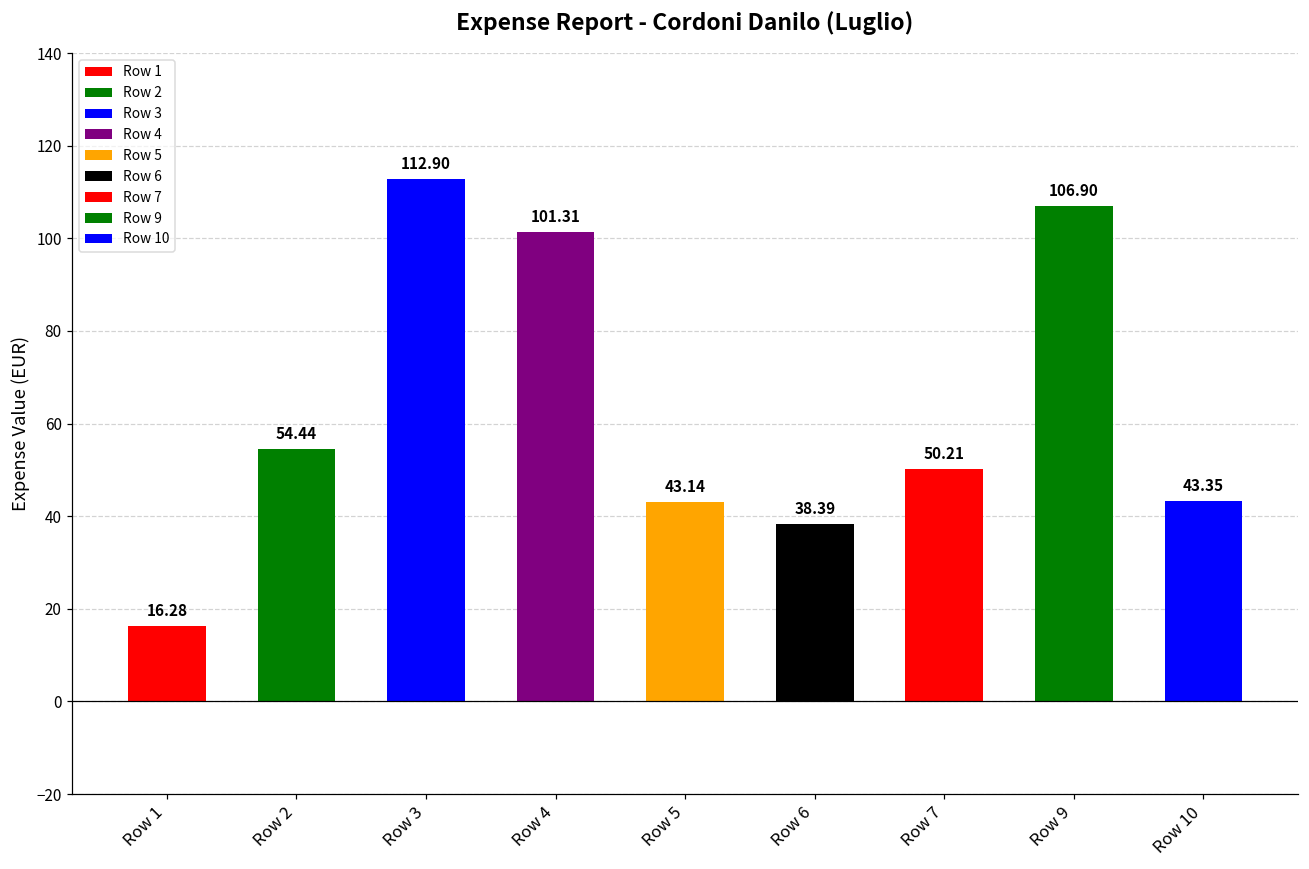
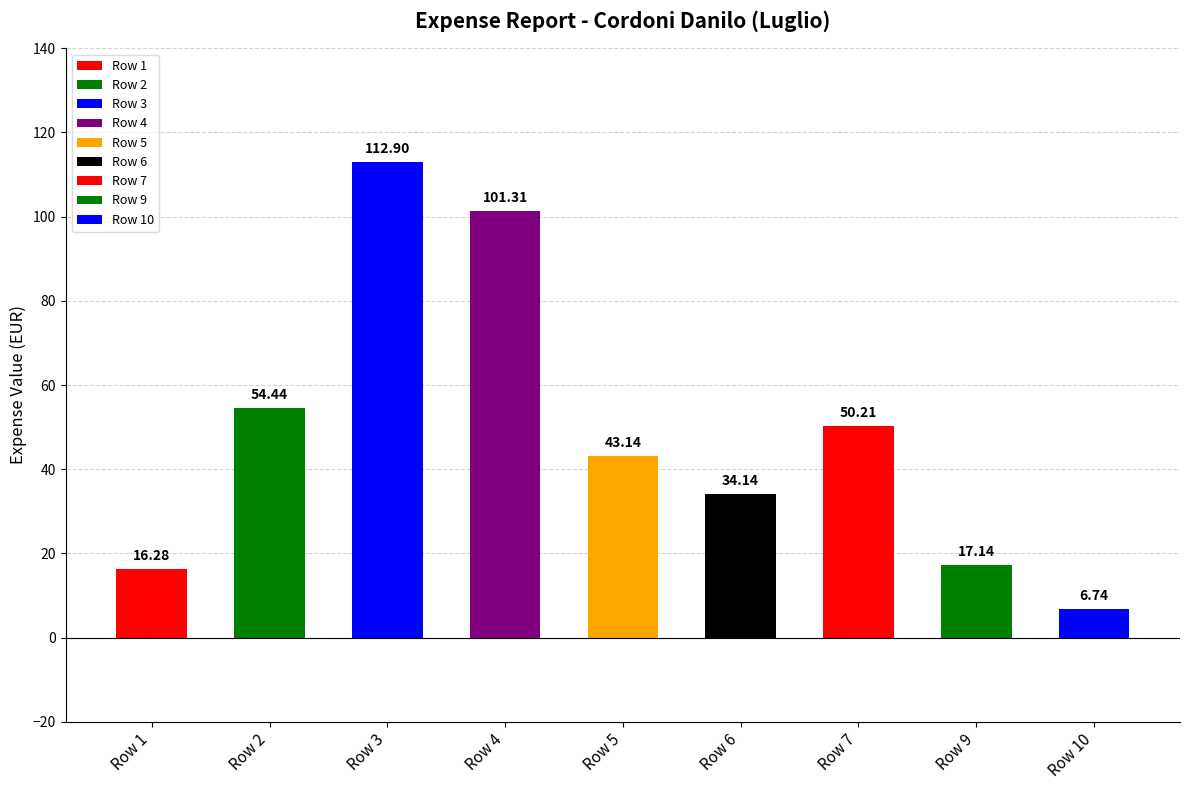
Row 6: 38.39 -> 34.14
Row 9: 106.90 -> 17.14
Row 10: 43.35 -> 6.74
